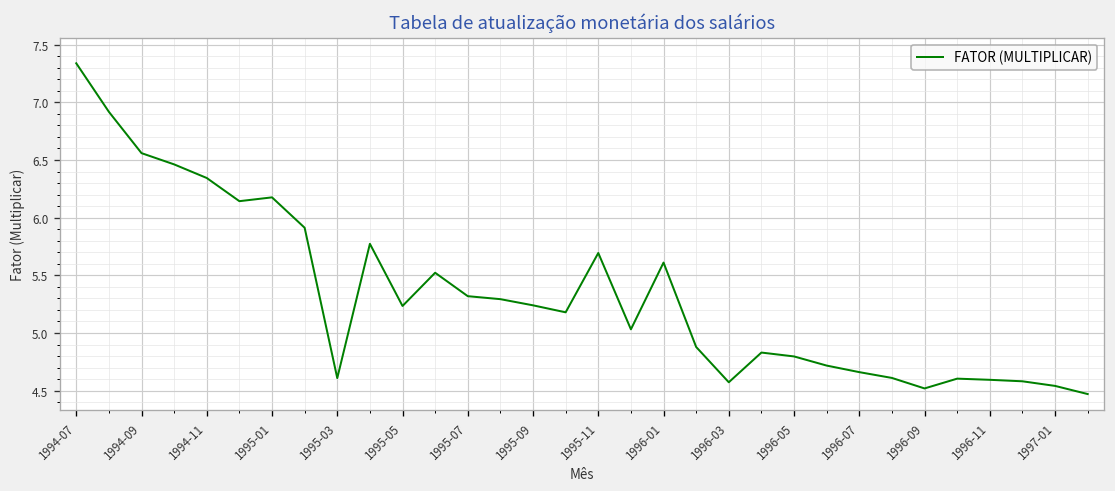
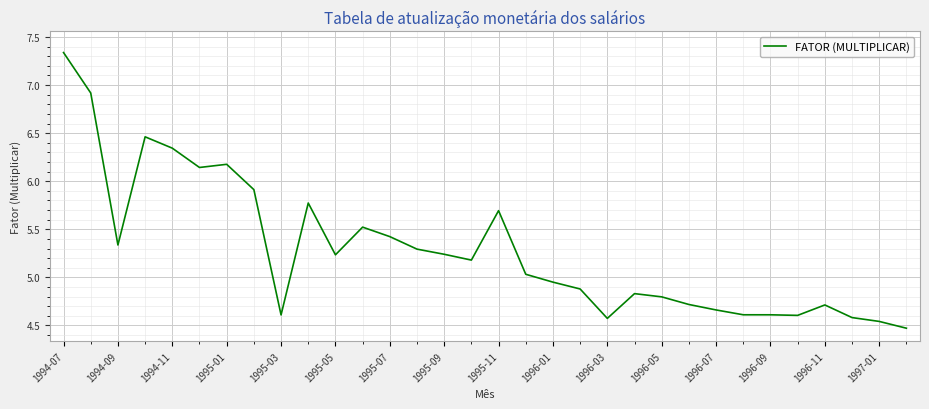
1994-09: 6.6 -> 5.3
1995-07: 5.3 -> 5.4
1996-01: 5.6 -> 5.0
1996-09: 4.5 -> 4.6
1996-11: 4.6 -> 4.7
